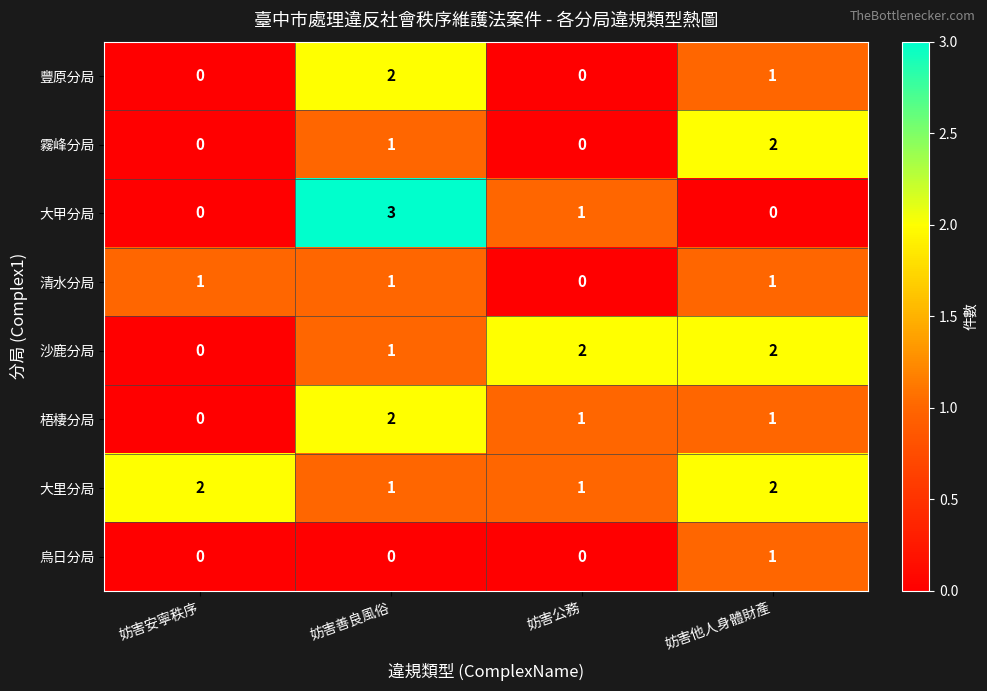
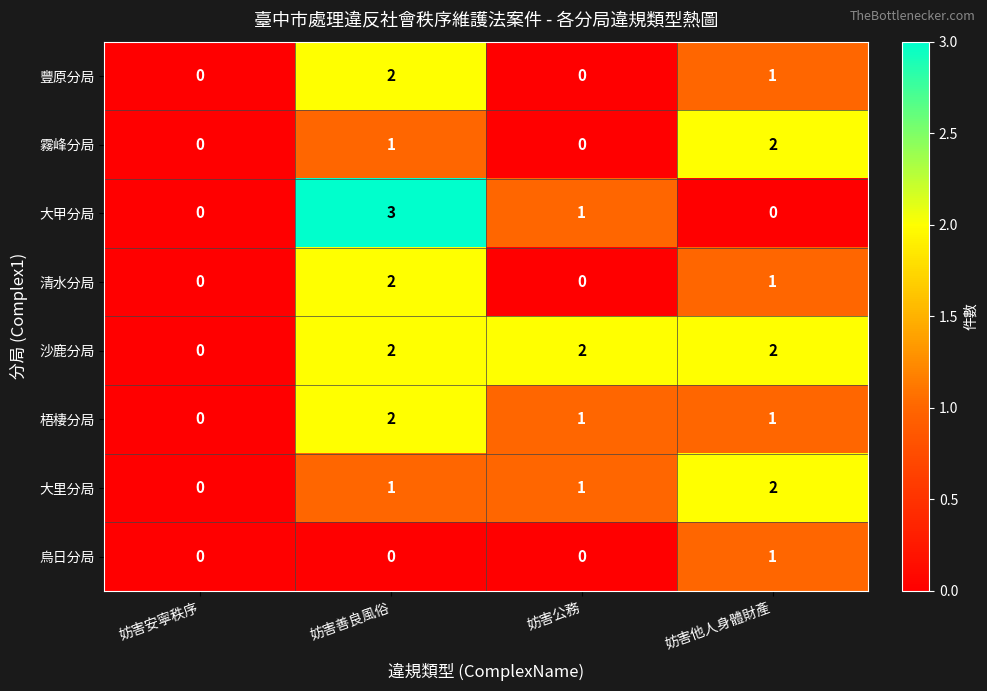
清水分局, 妨害安寧秩序: 1 -> 0
清水分局, 妨害善良風俗: 1 -> 2
沙鹿分局, 妨害善良風俗: 1 -> 2
大里分局, 妨害安寧秩序: 2 -> 0
